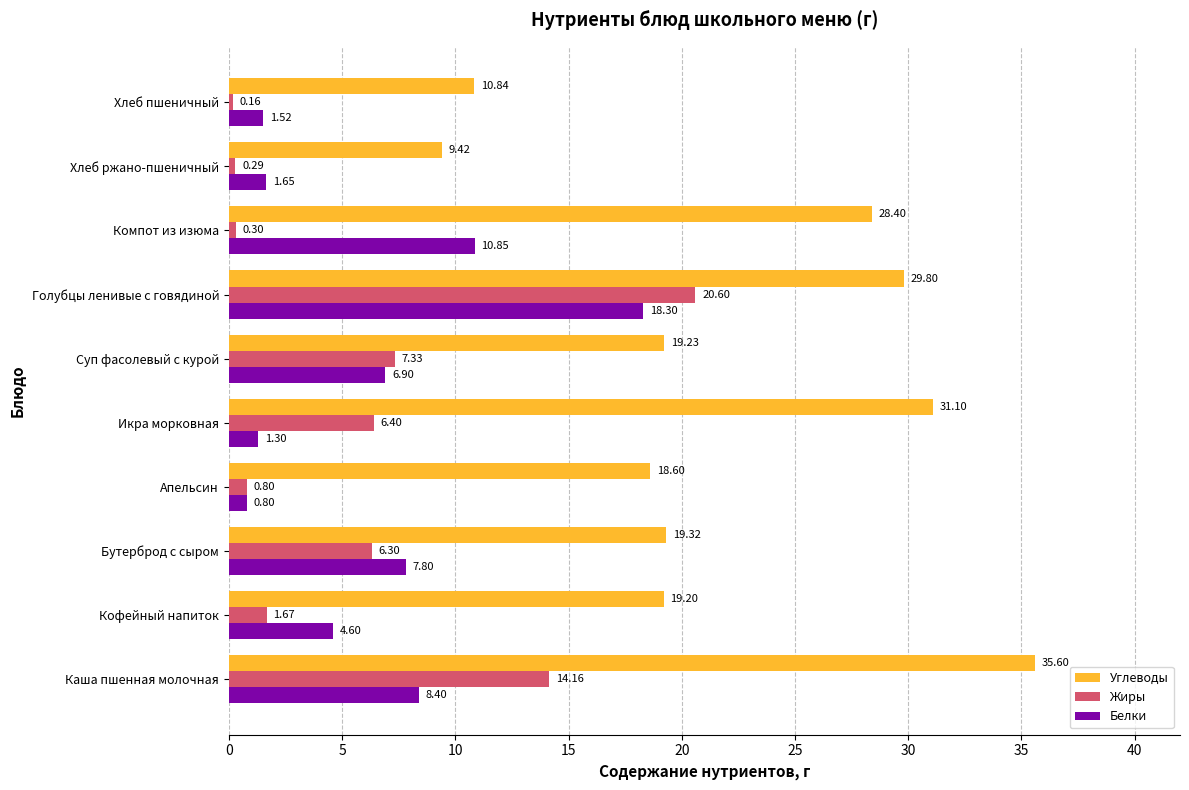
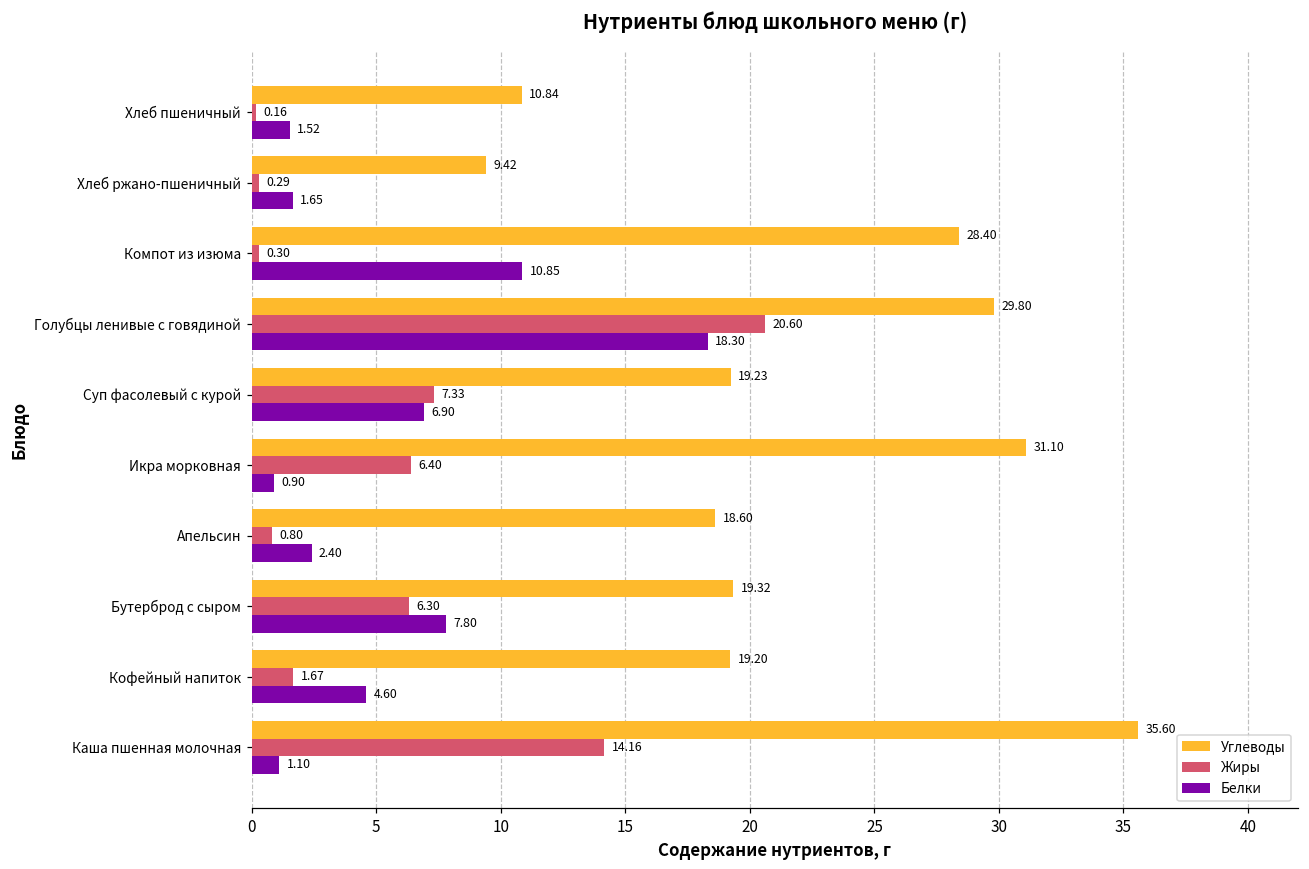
Белки, Икра морковная: 1.30 -> 0.90
Белки, Апельсин: 0.80 -> 2.40
Белки, Каша пшенная молочная: 8.40 -> 1.10
